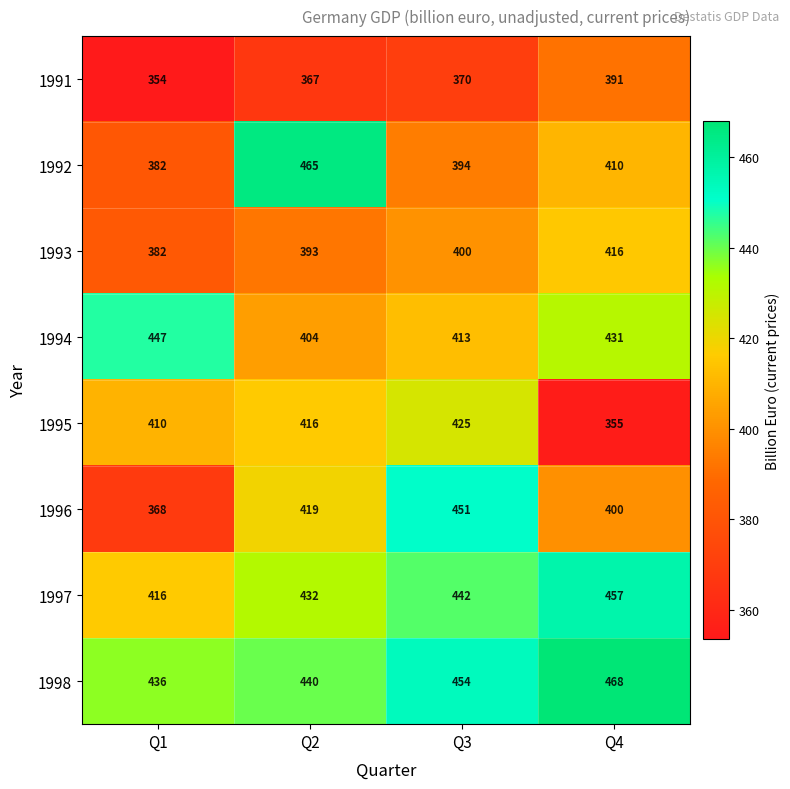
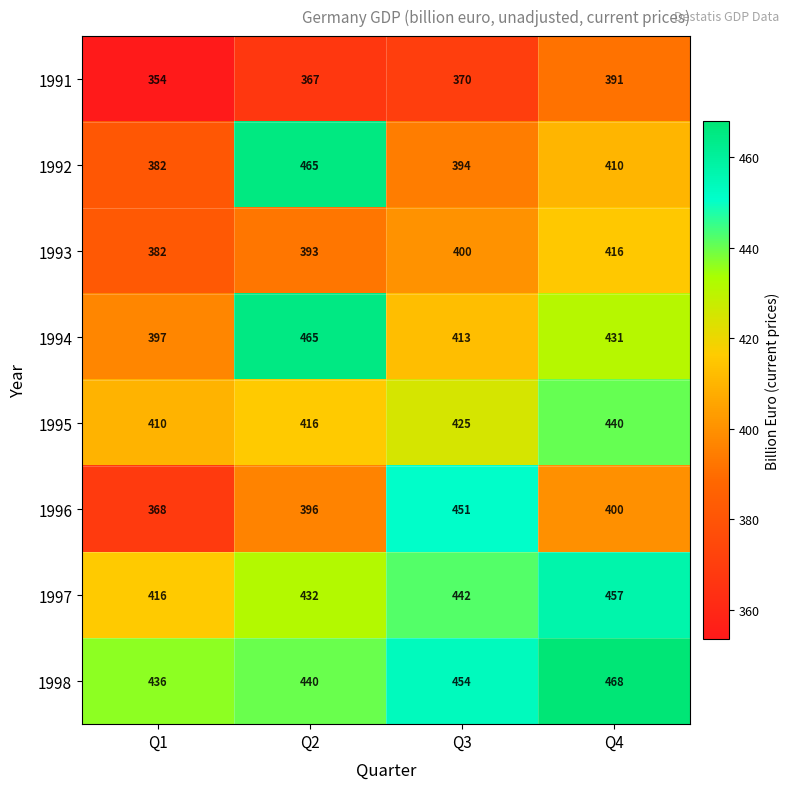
1994, Q1: 447 -> 397
1994, Q2: 404 -> 465
1995, Q4: 355 -> 440
1996, Q2: 419 -> 396
